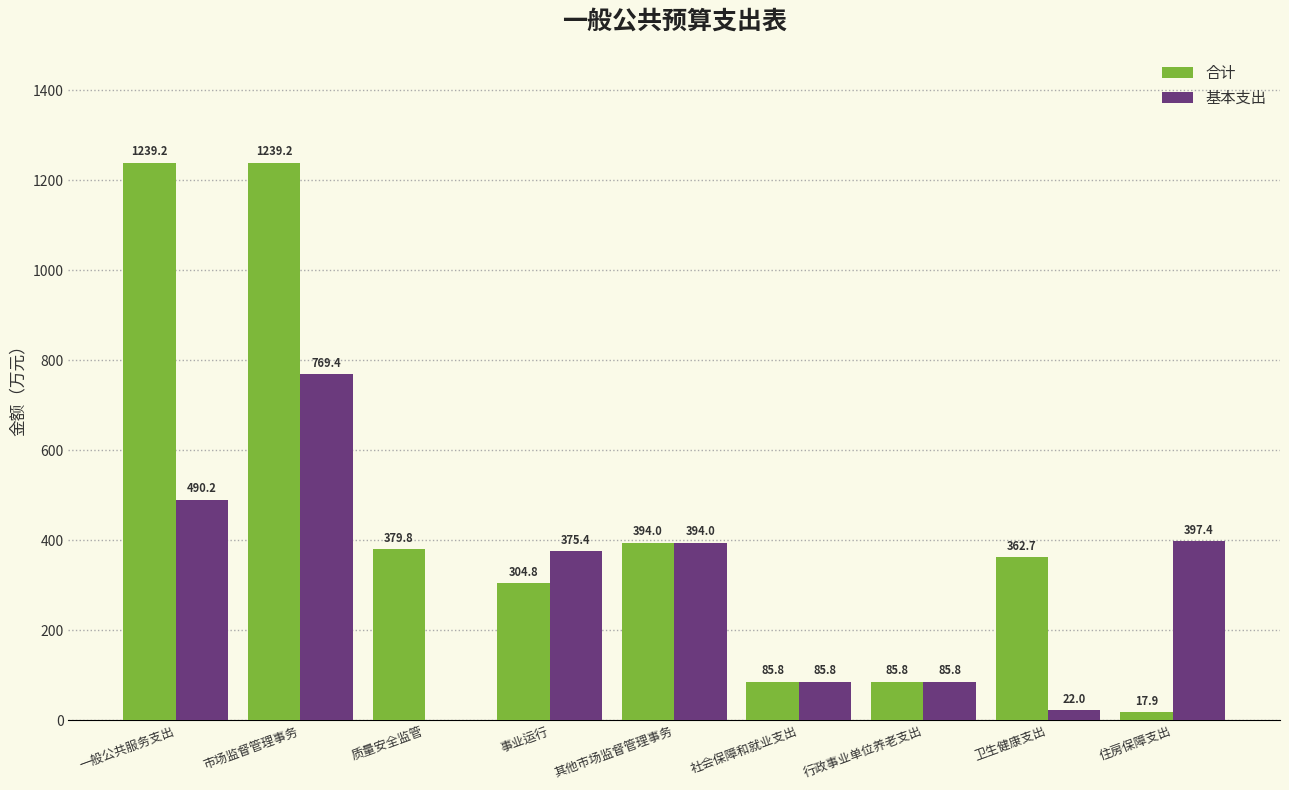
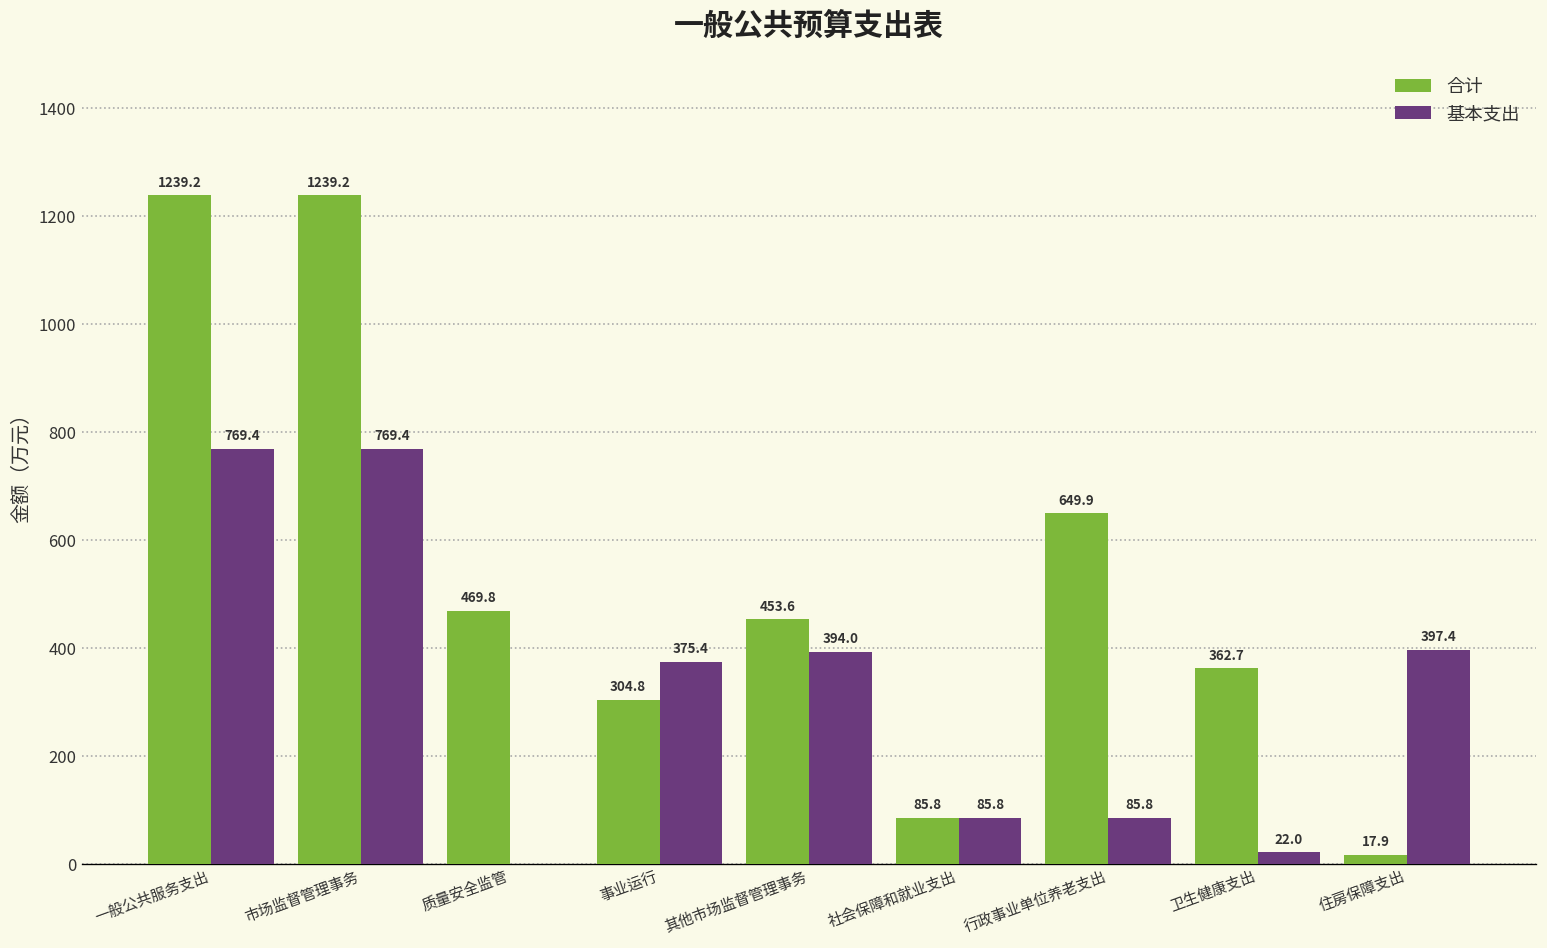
基本支出, 一般公共服务支出: 490.2 -> 769.4
合计, 质量安全监管: 379.8 -> 469.8
合计, 其他市场监督管理事务: 394.0 -> 453.6
合计, 行政事业单位养老支出: 85.8 -> 649.9
